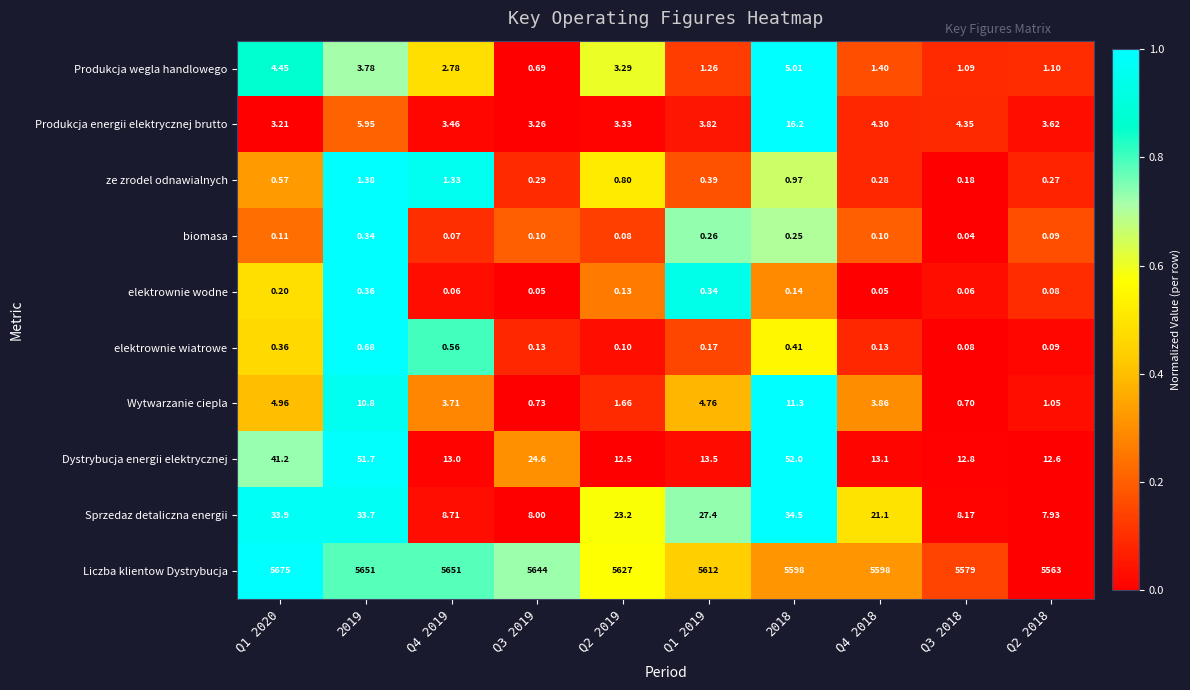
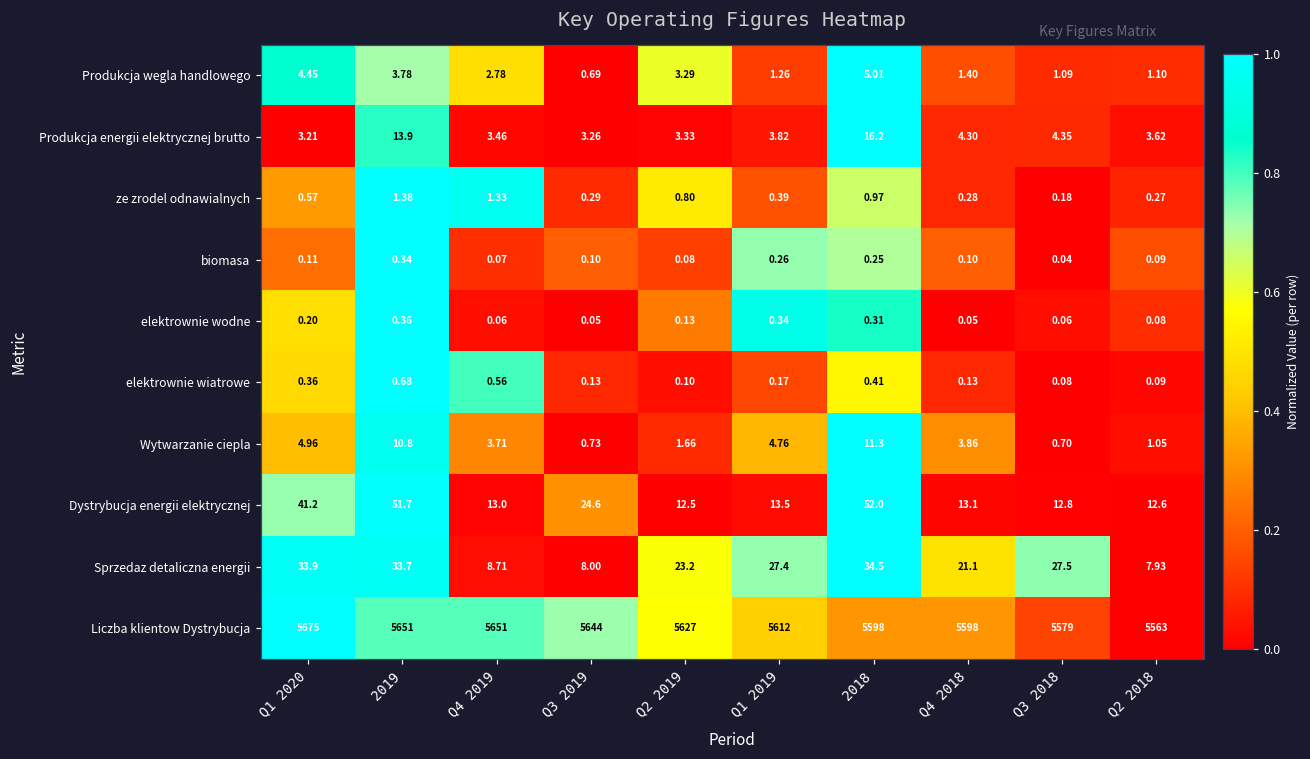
Produkcja energii elektrycznej brutto, 2019: 5.95 -> 13.9
elektrownie wodne, 2018: 0.14 -> 0.31
Sprzedaz detaliczna energii, Q3 2018: 8.17 -> 27.5
